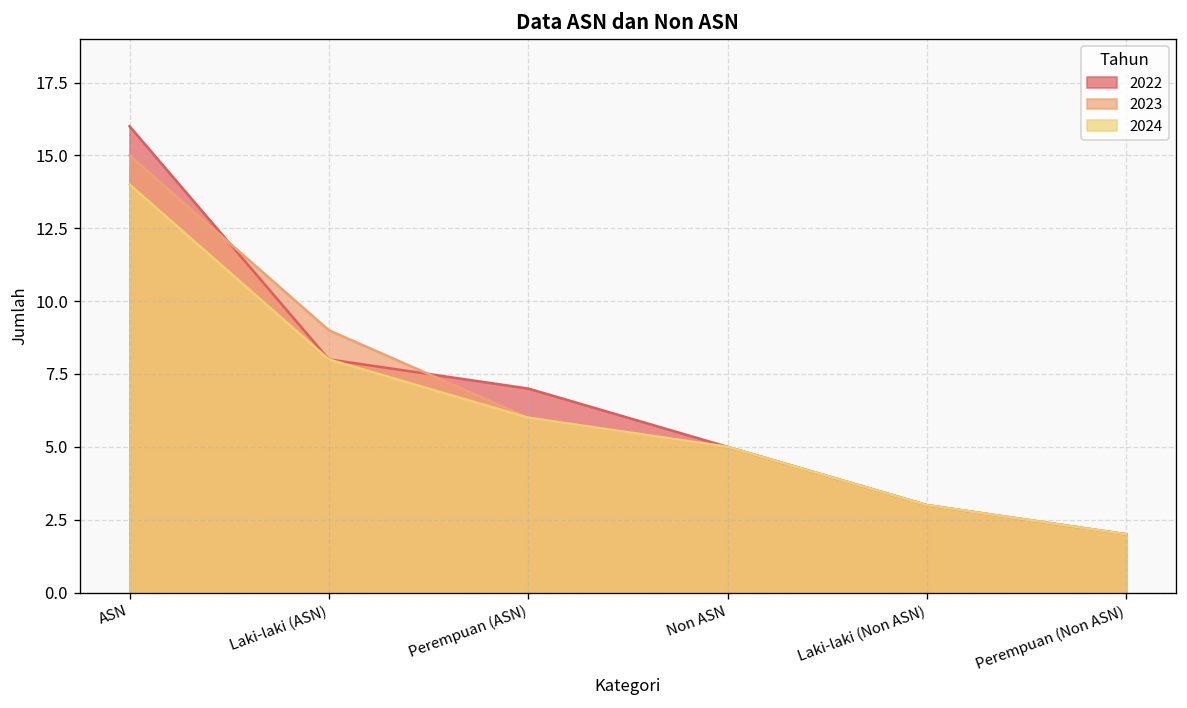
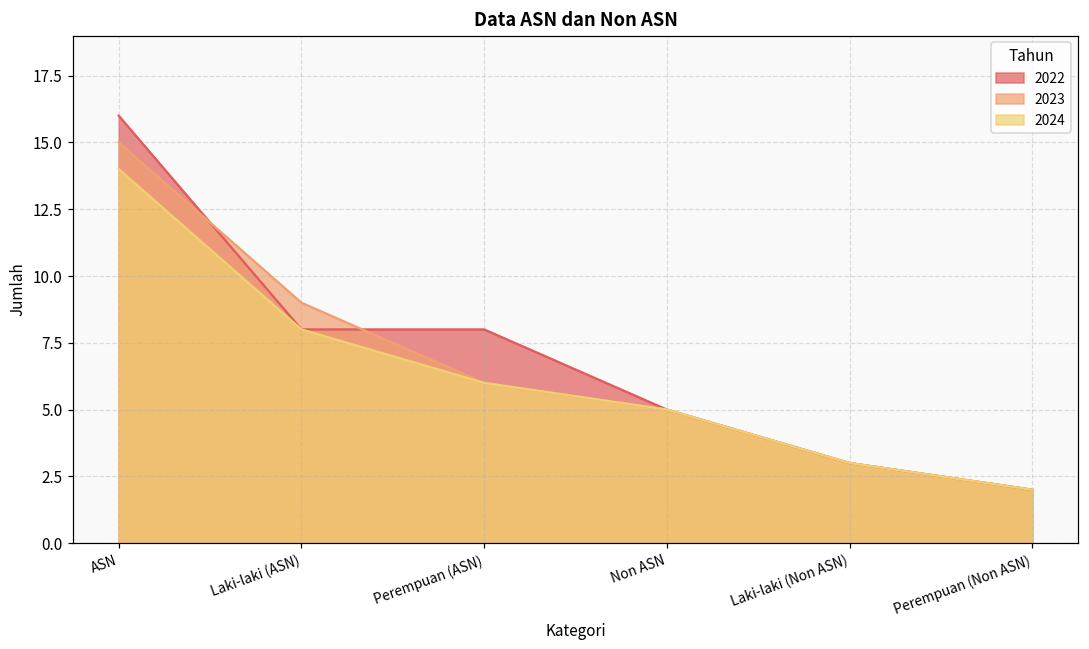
2022, Perempuan (ASN): 7 -> 8
